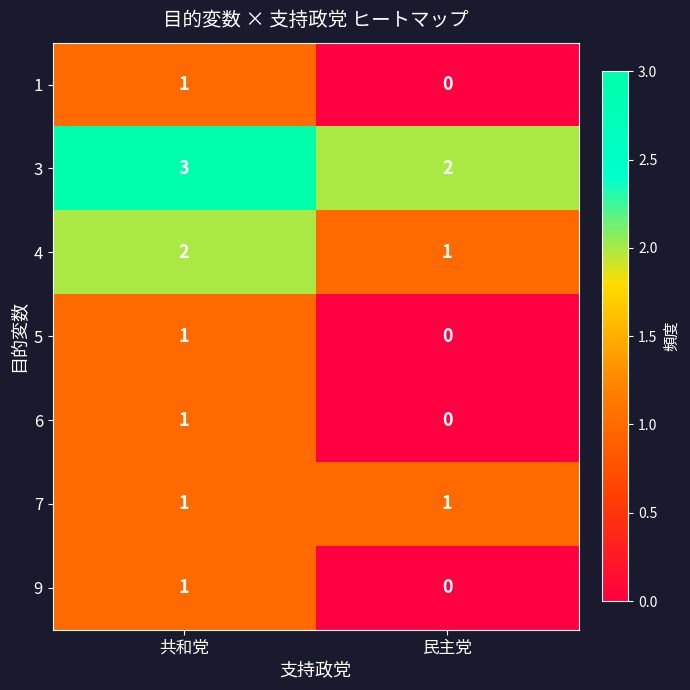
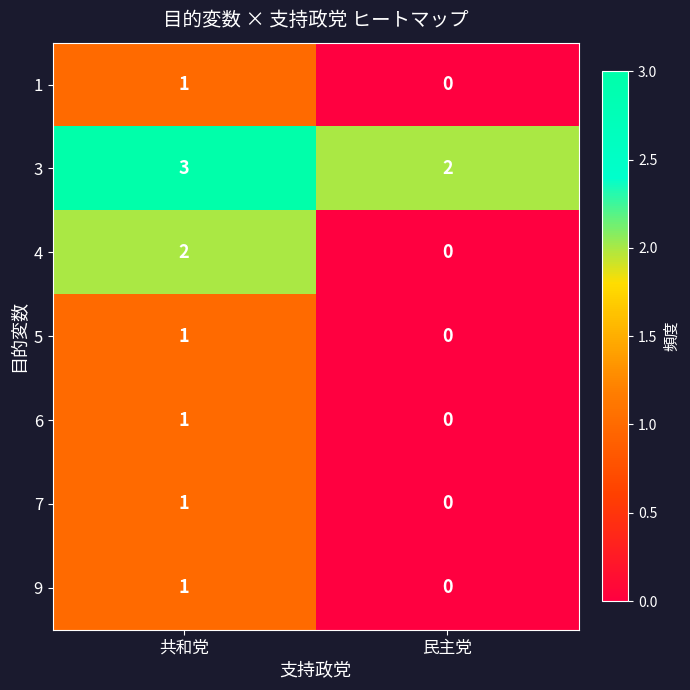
4, 民主党: 1 -> 0
7, 民主党: 1 -> 0
